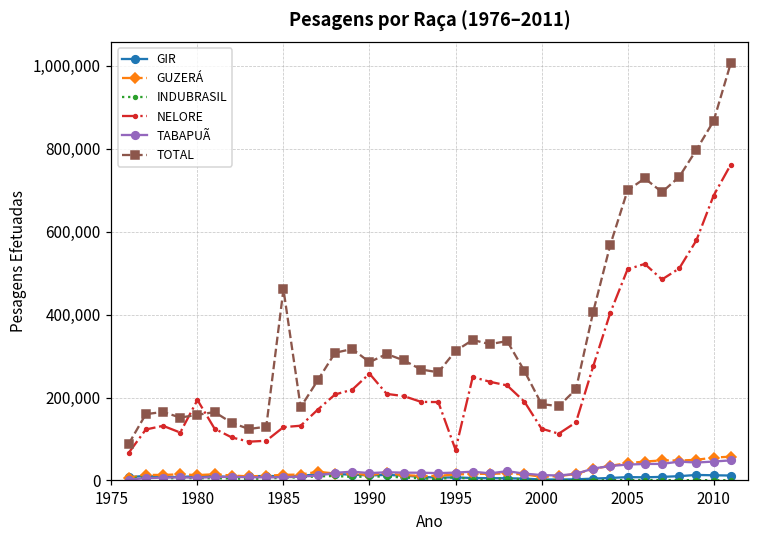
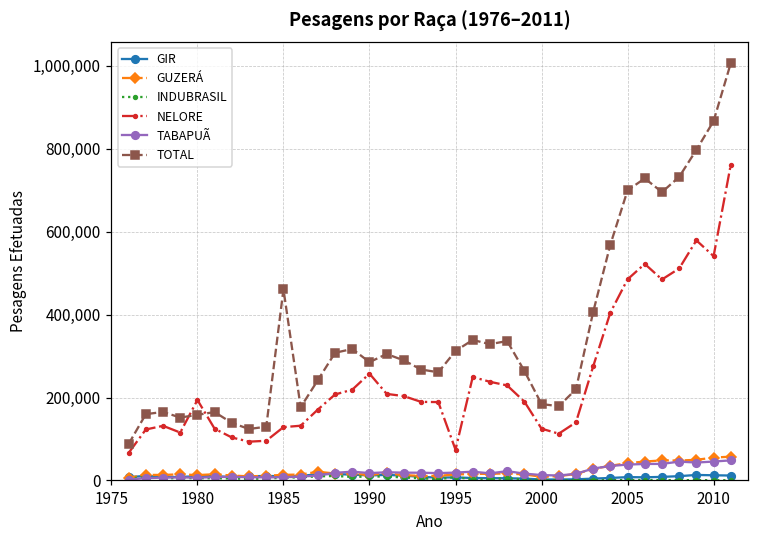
NELORE, 2005: 510,000 -> 490,000
NELORE, 2010: 690,000 -> 540,000
